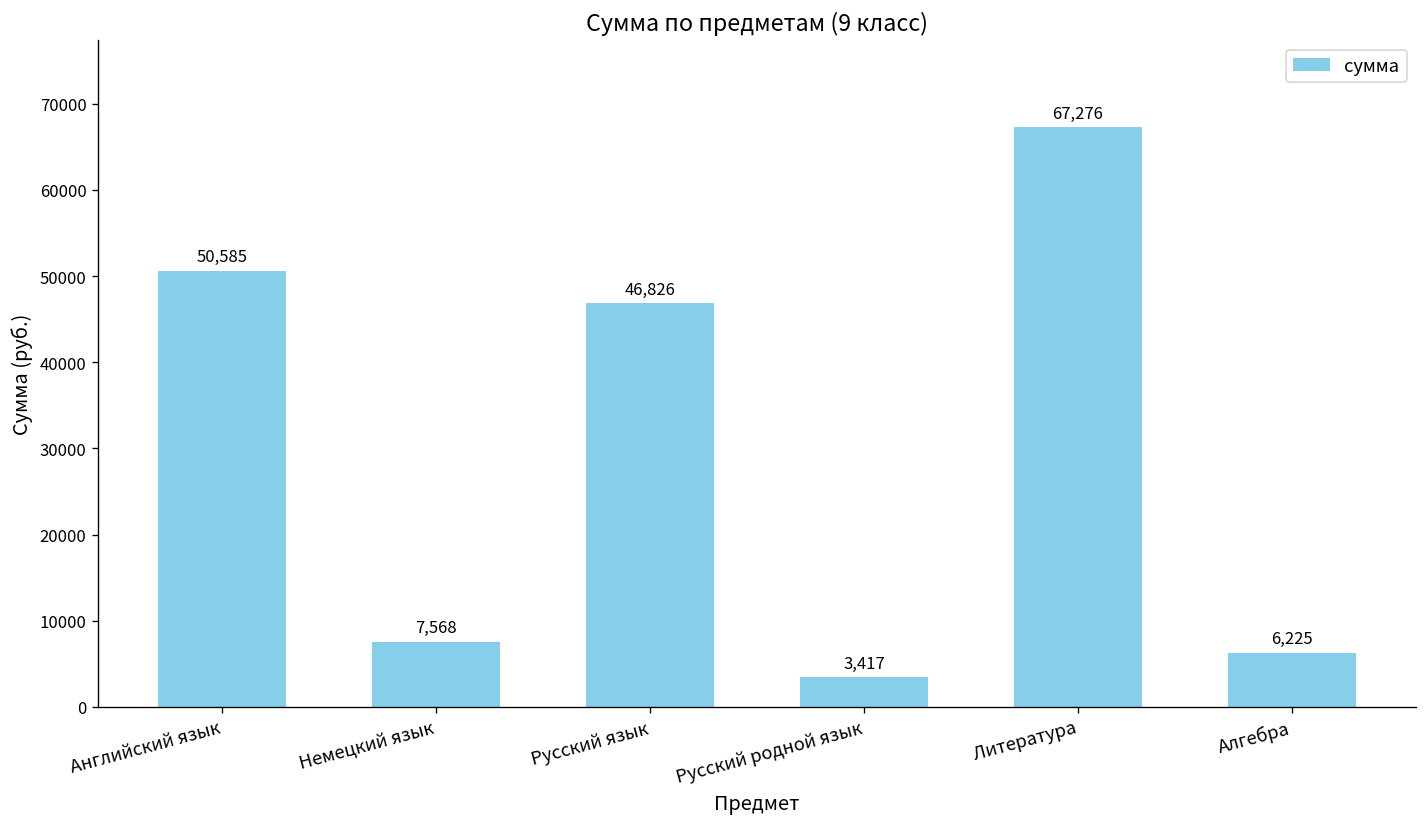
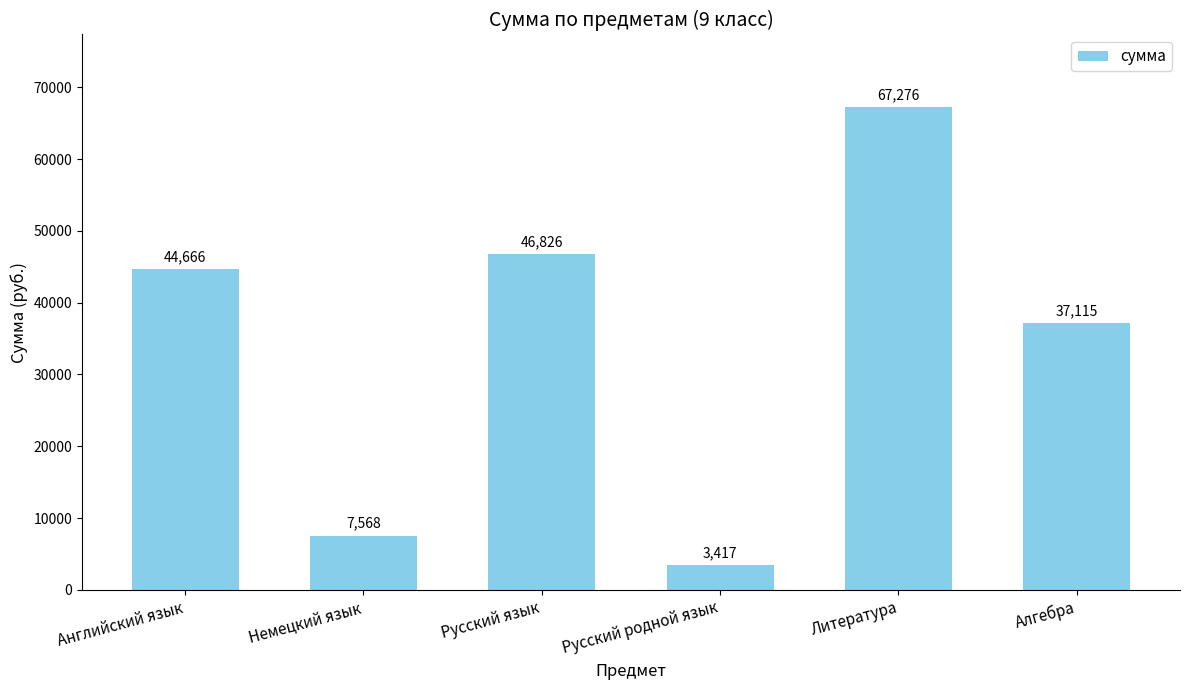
Английский язык: 50,585 -> 44,666
Алгебра: 6,225 -> 37,115
